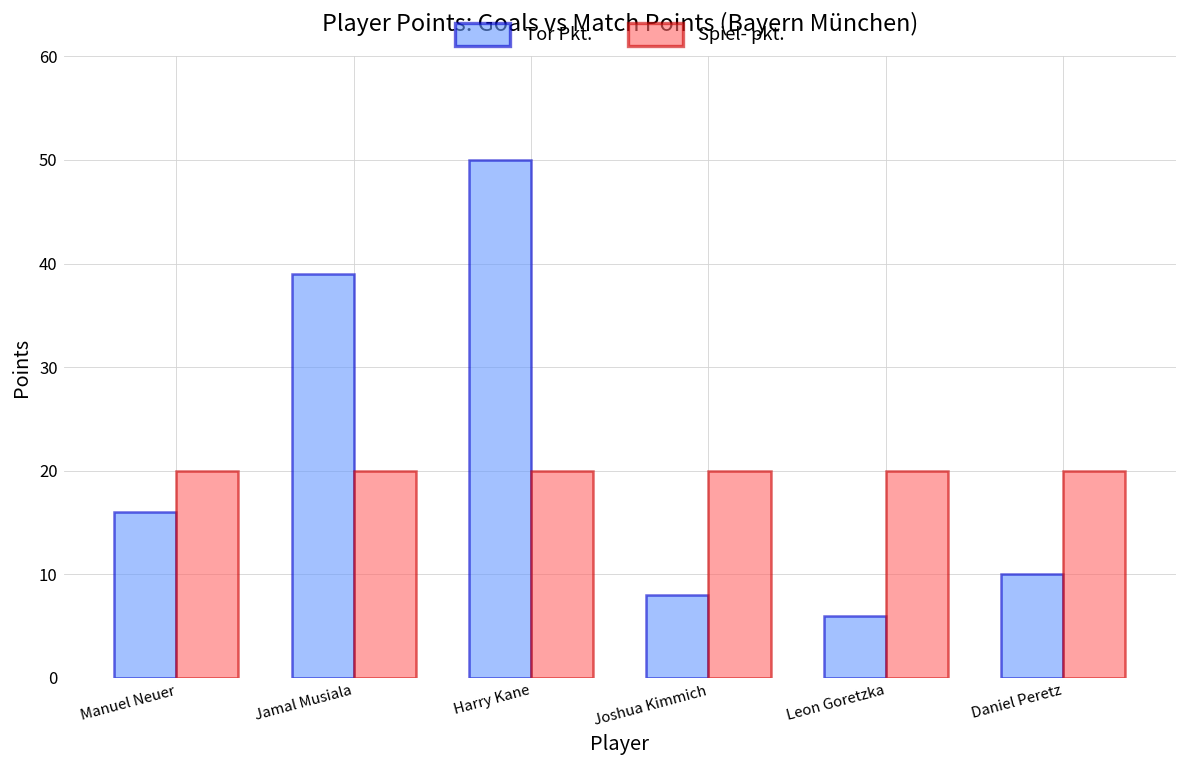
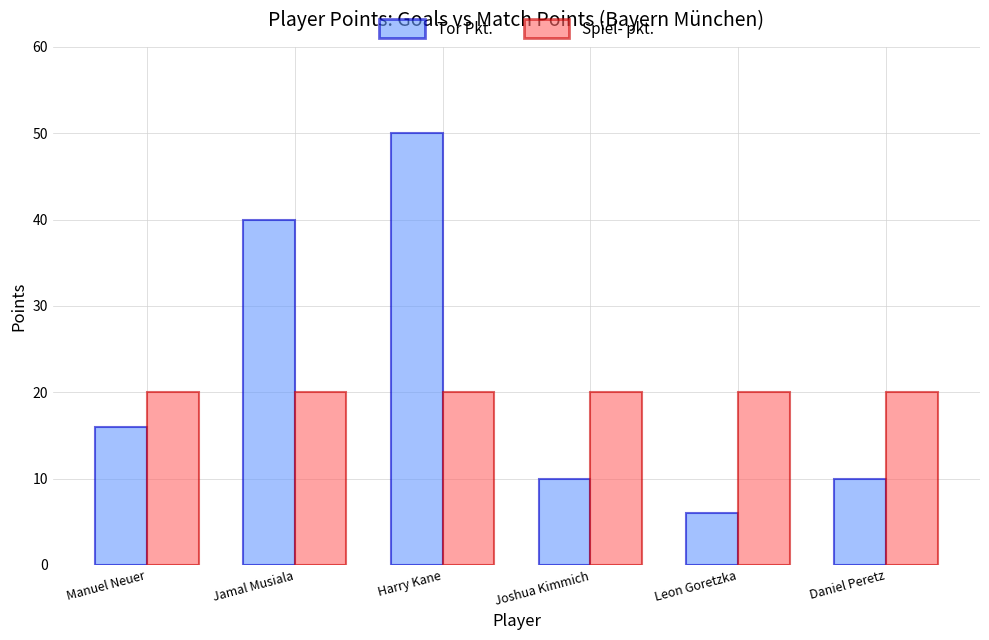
Tor Pkt., Jamal Musiala: 39 -> 40
Tor Pkt., Joshua Kimmich: 8 -> 10
